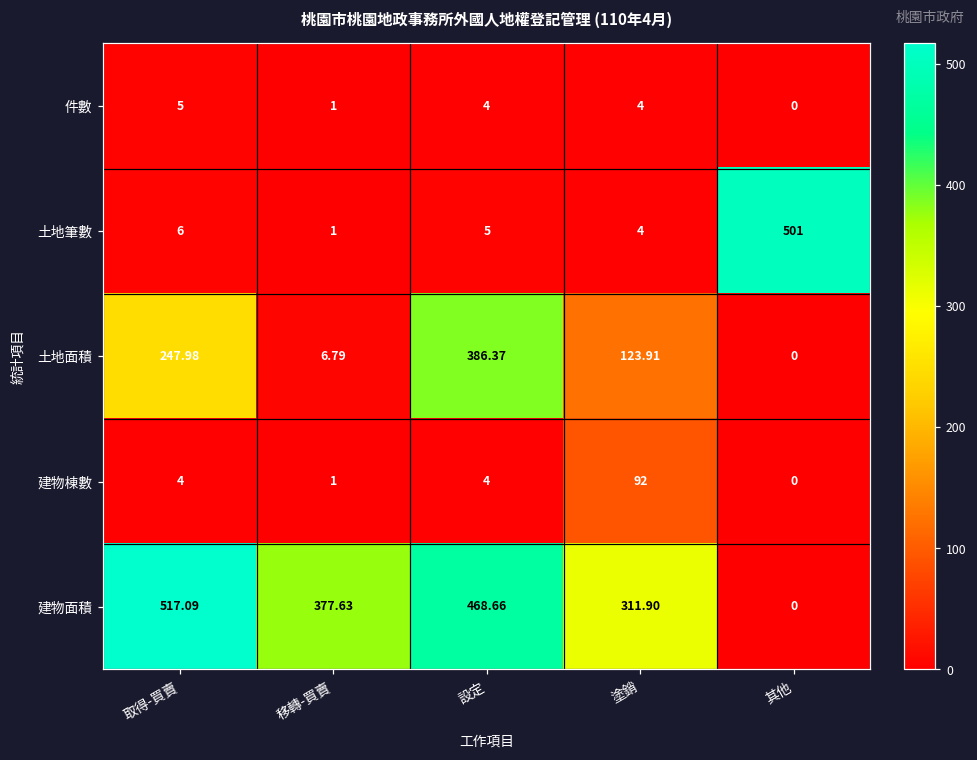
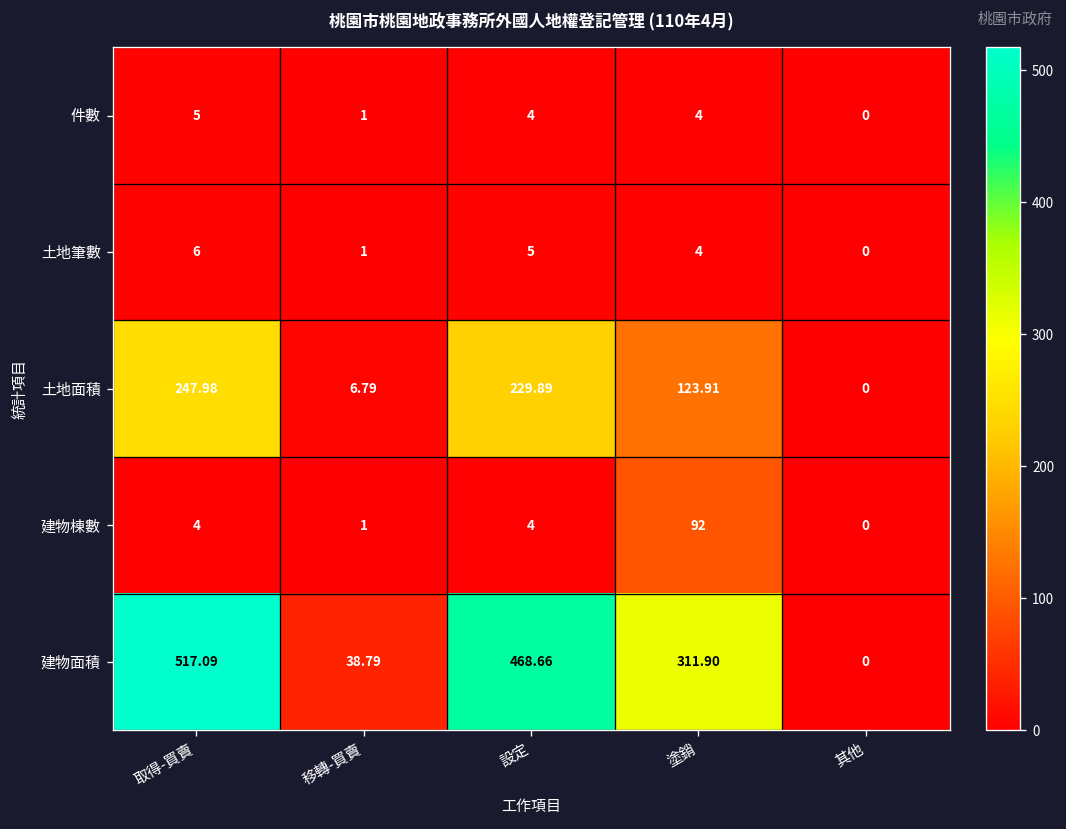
土地筆數, 其他: 501 -> 0
土地面積, 設定: 386.37 -> 229.89
建物面積, 移轉-買賣: 377.63 -> 38.79
